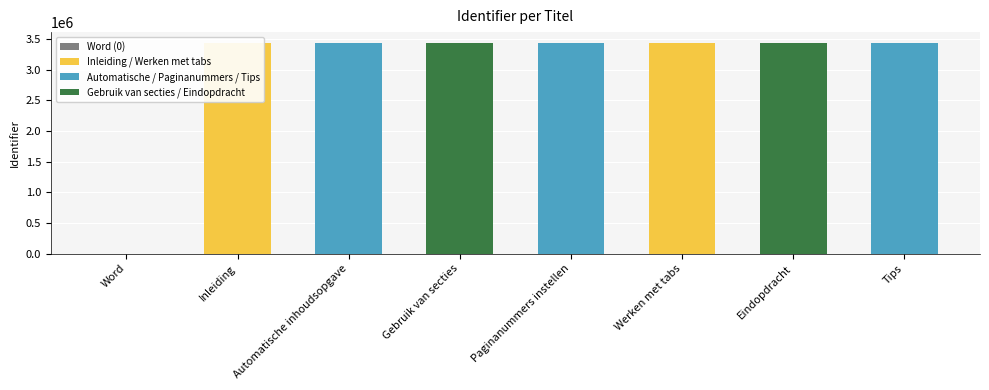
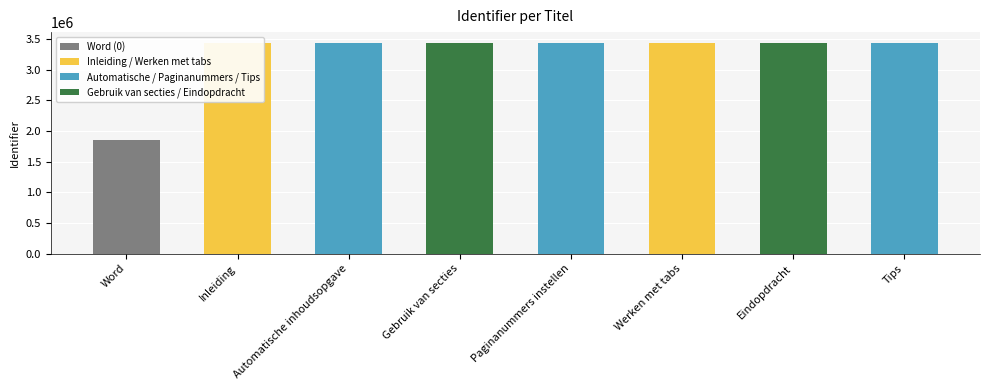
Word: 0 -> 1900000
